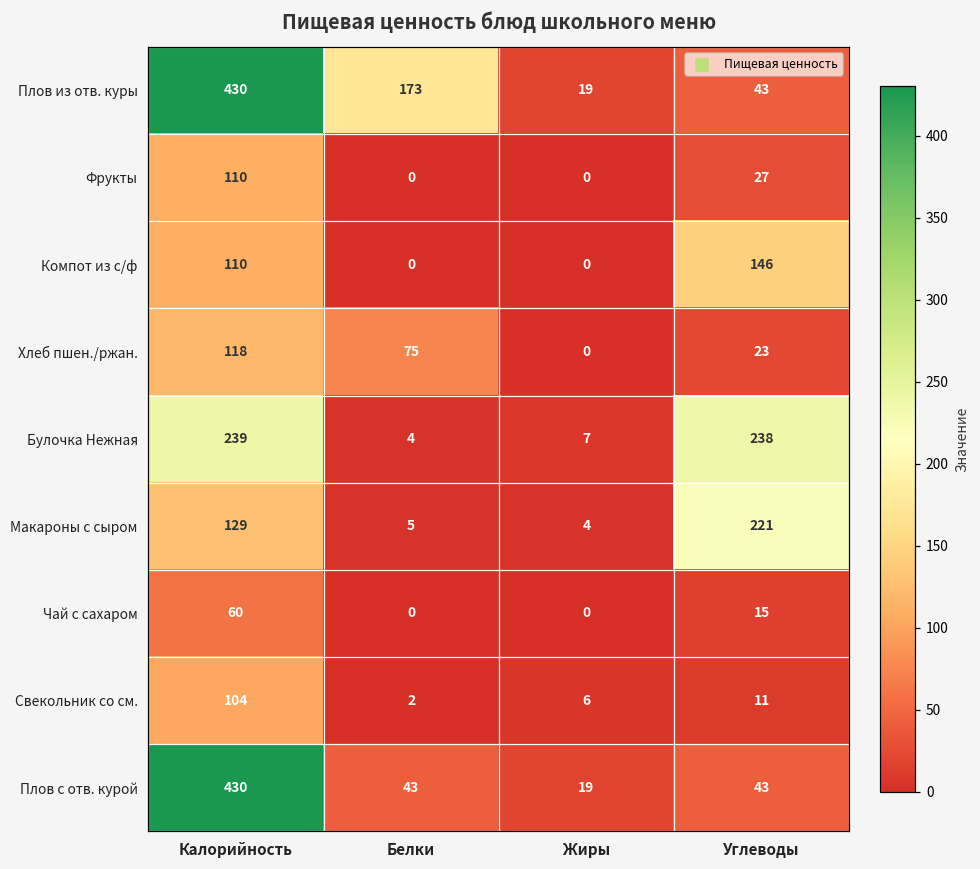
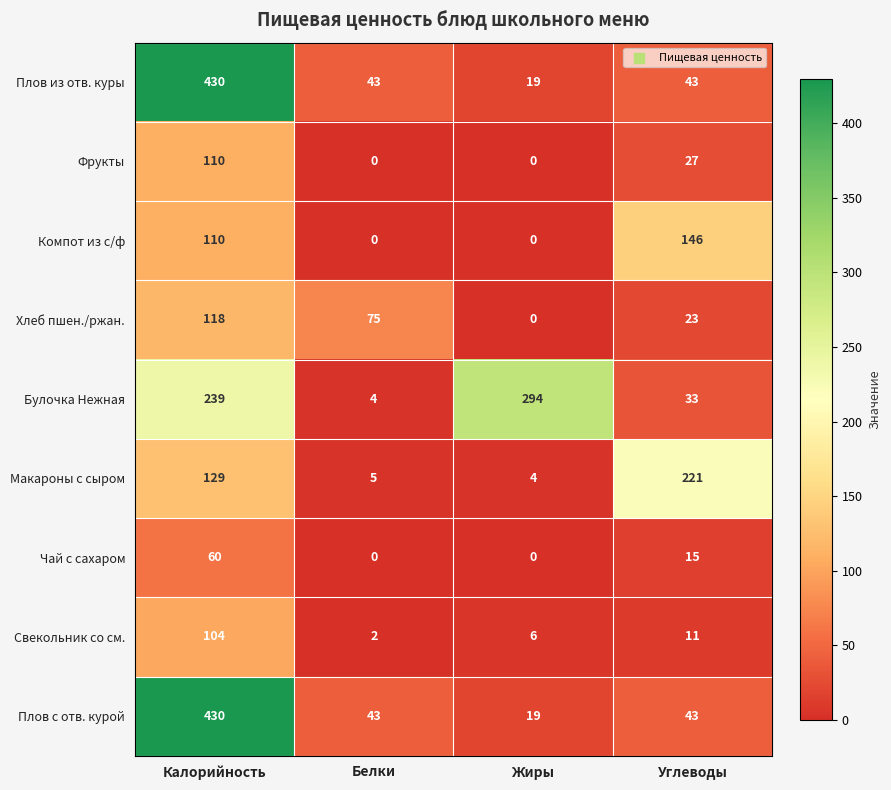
Плов из отв. куры, Белки: 173 -> 43
Булочка Нежная, Жиры: 7 -> 294
Булочка Нежная, Углеводы: 238 -> 33
